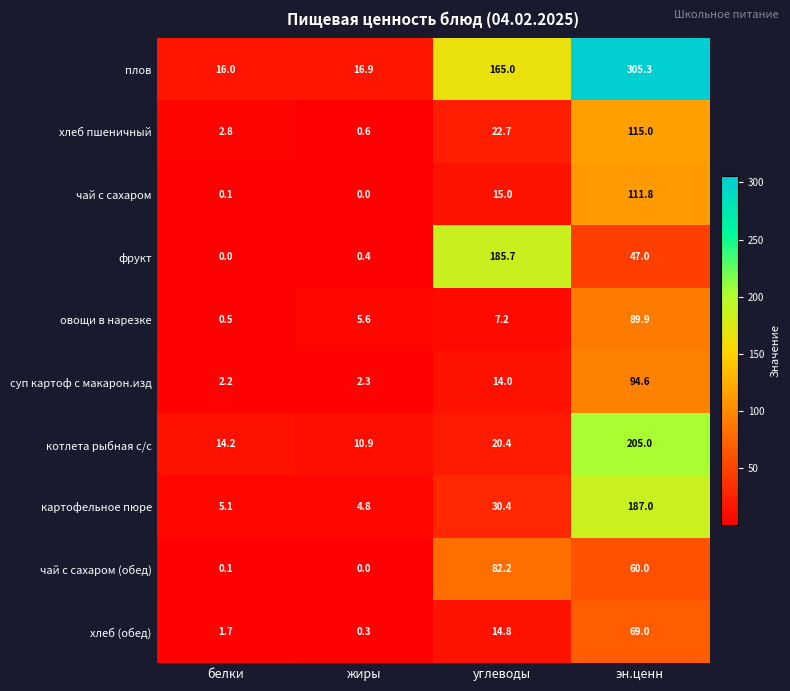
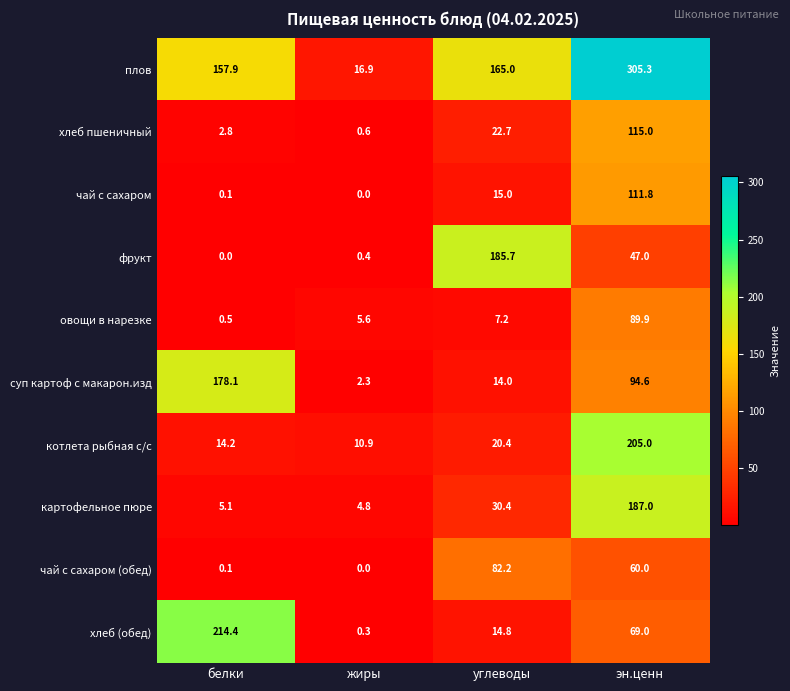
плов, белки: 16.0 -> 157.9
суп картоф с макарон.изд, белки: 2.2 -> 178.1
хлеб (обед), белки: 1.7 -> 214.4
